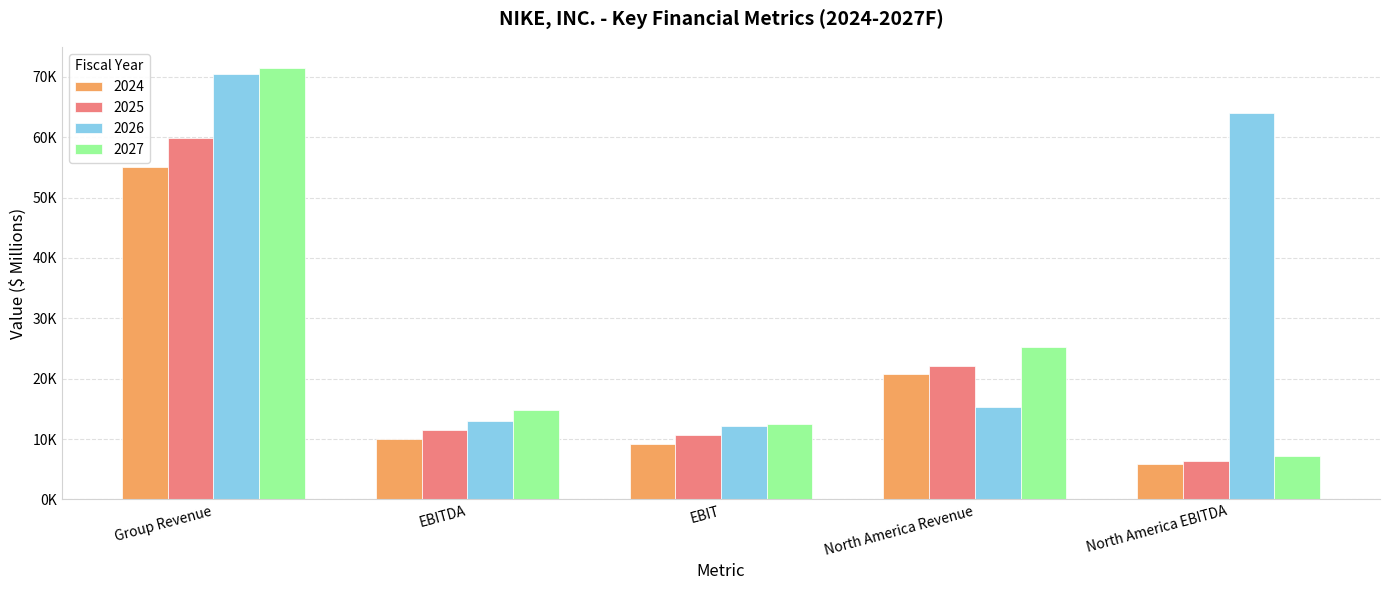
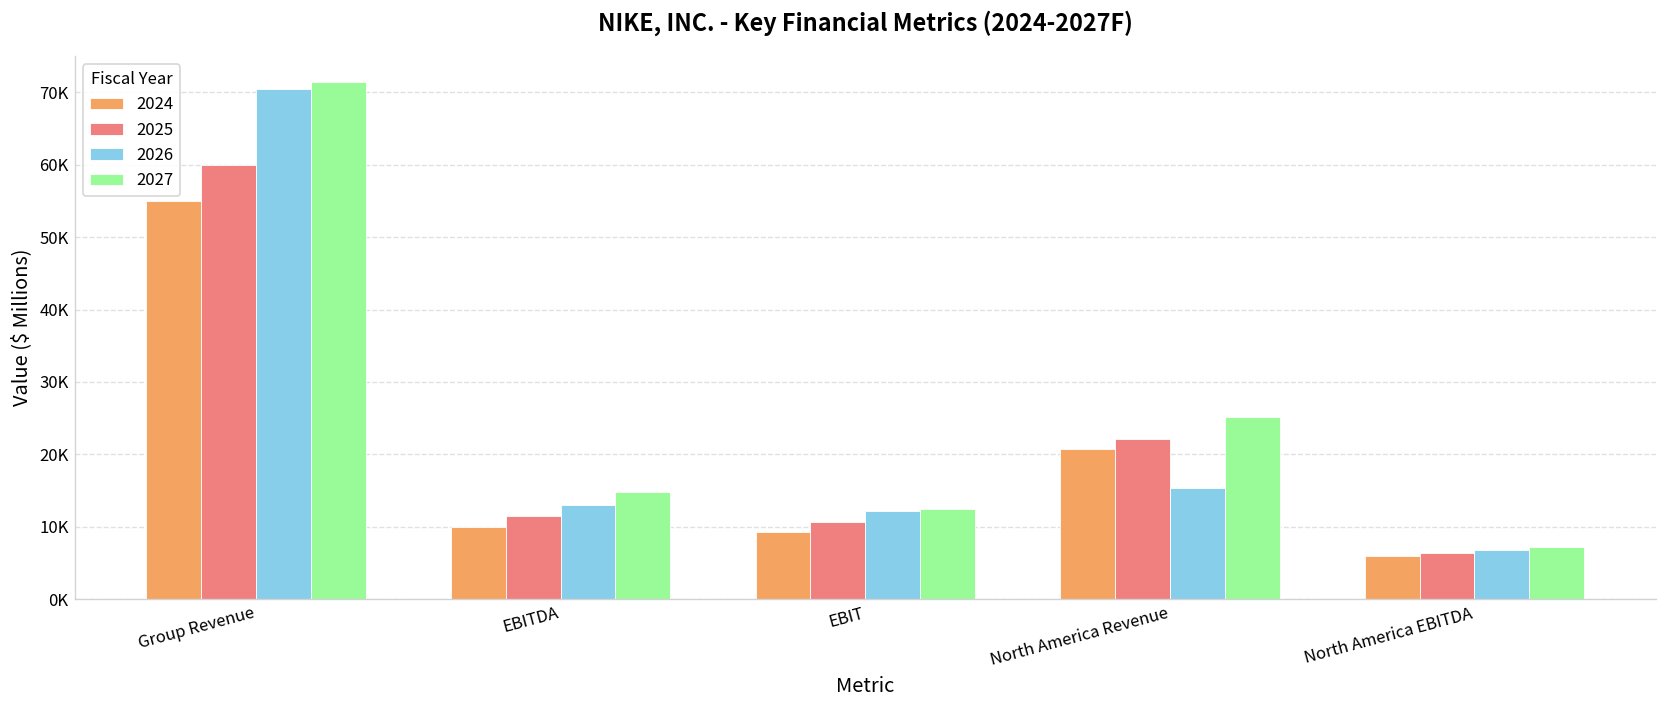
2026, North America EBITDA: 64000 -> 7000
